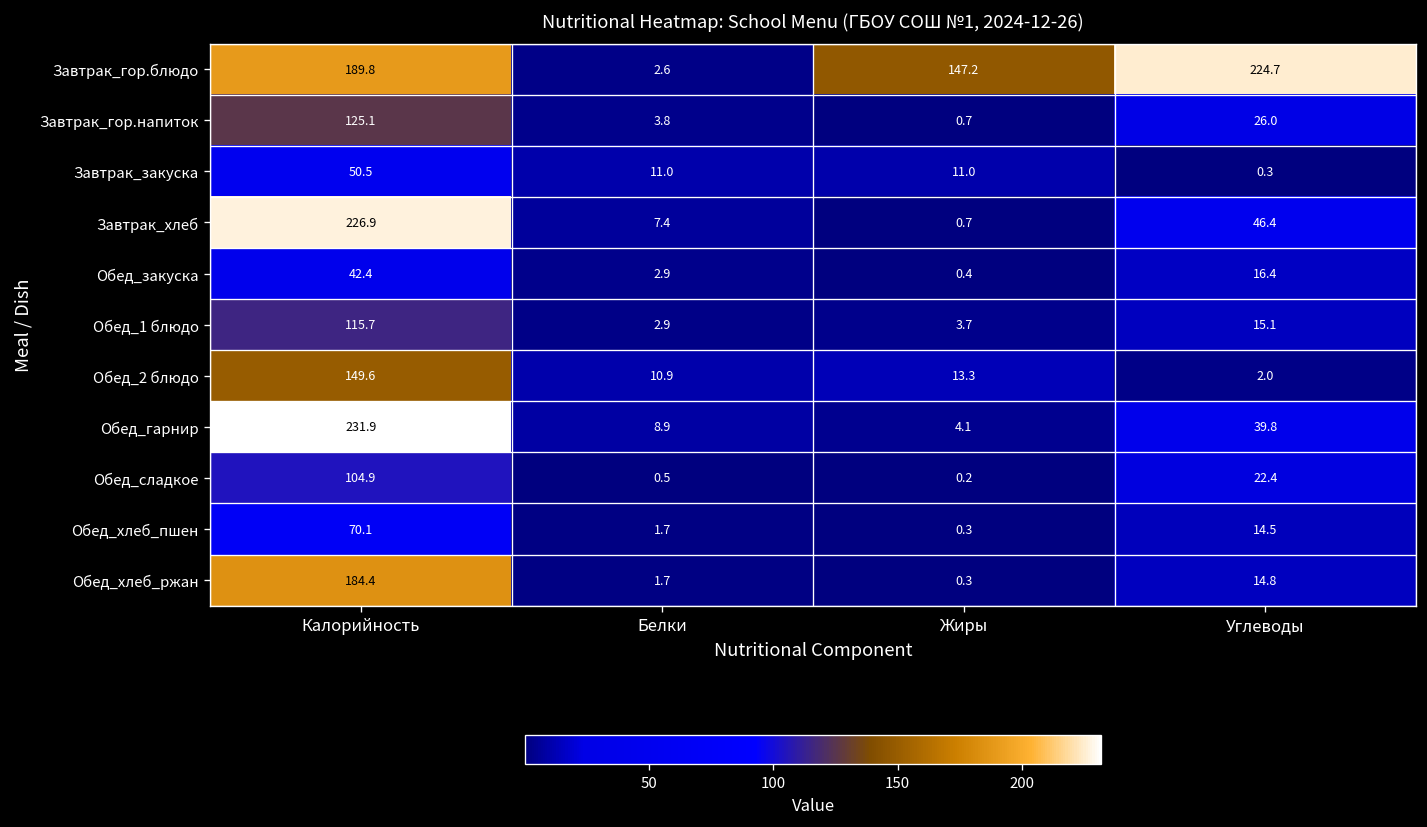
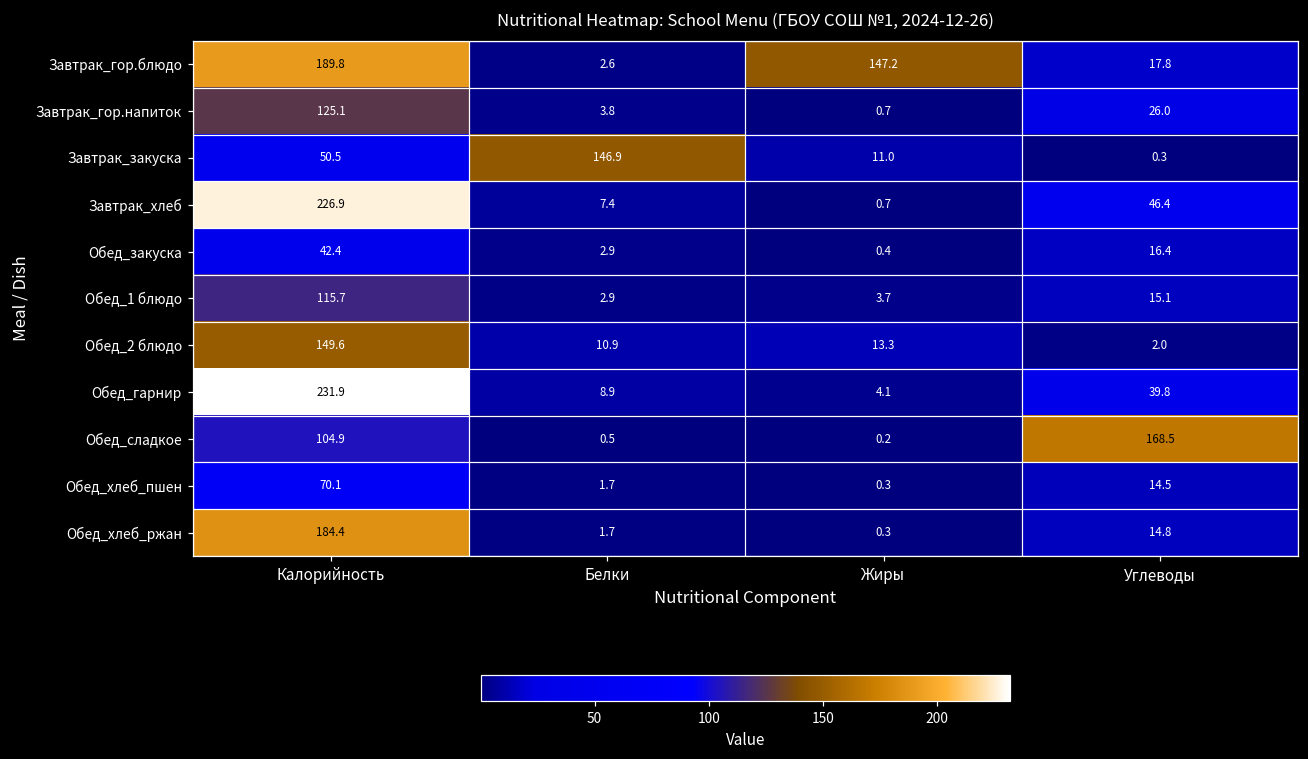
Завтрак_гор.блюдо, Углеводы: 224.7 -> 17.8
Завтрак_закуска, Белки: 11.0 -> 146.9
Обед_сладкое, Углеводы: 22.4 -> 168.5
